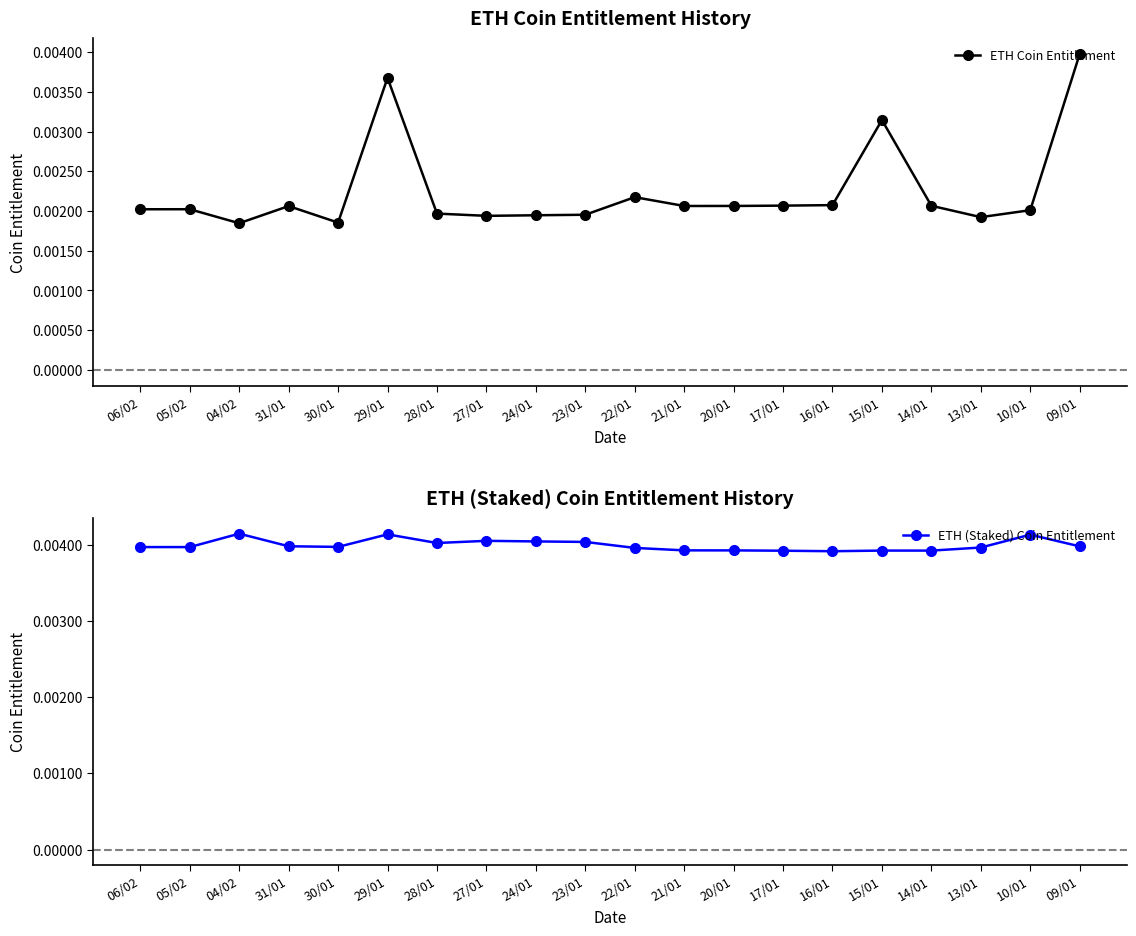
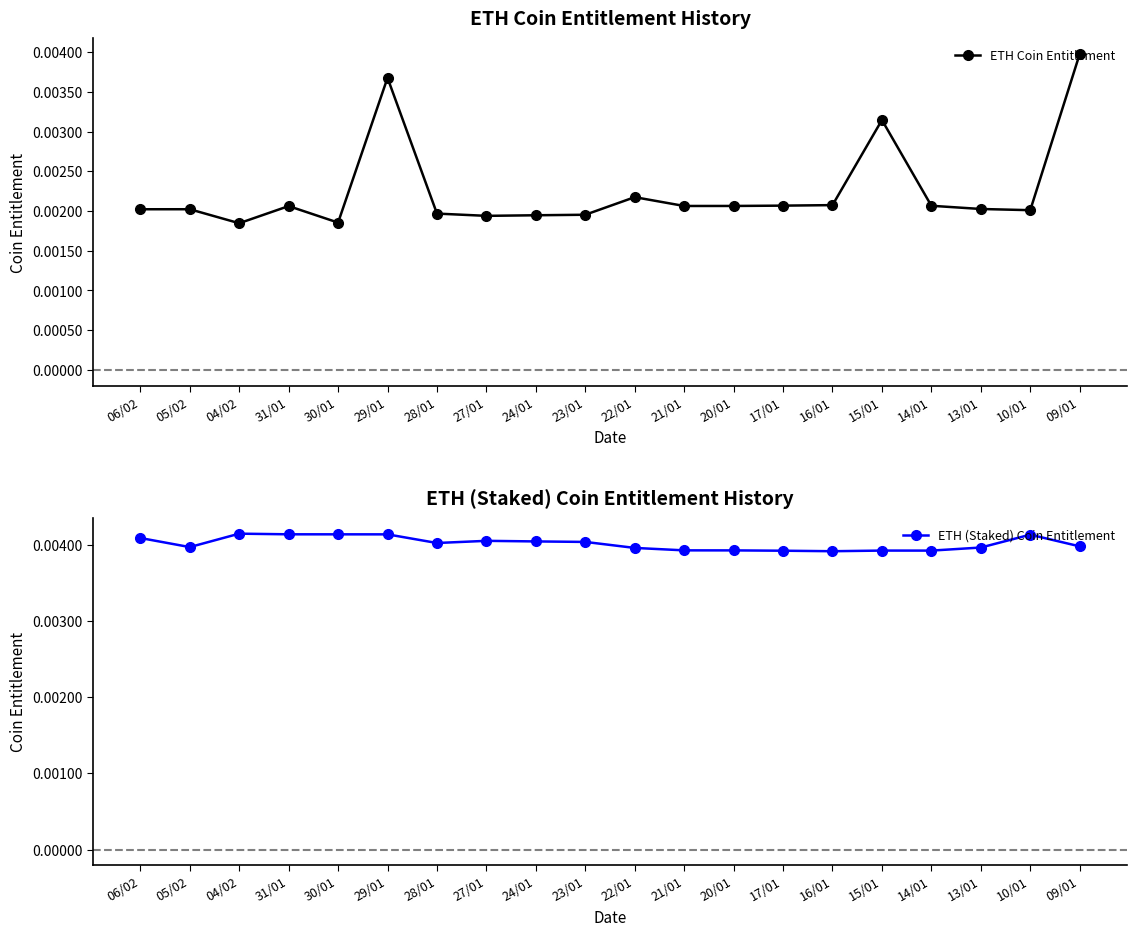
ETH Coin Entitlement History, 13/01: 0.0019 -> 0.0020
ETH (Staked) Coin Entitlement History, 06/02: 0.0040 -> 0.0041
ETH (Staked) Coin Entitlement History, 31/01: 0.0040 -> 0.0041
ETH (Staked) Coin Entitlement History, 30/01: 0.0040 -> 0.0041
